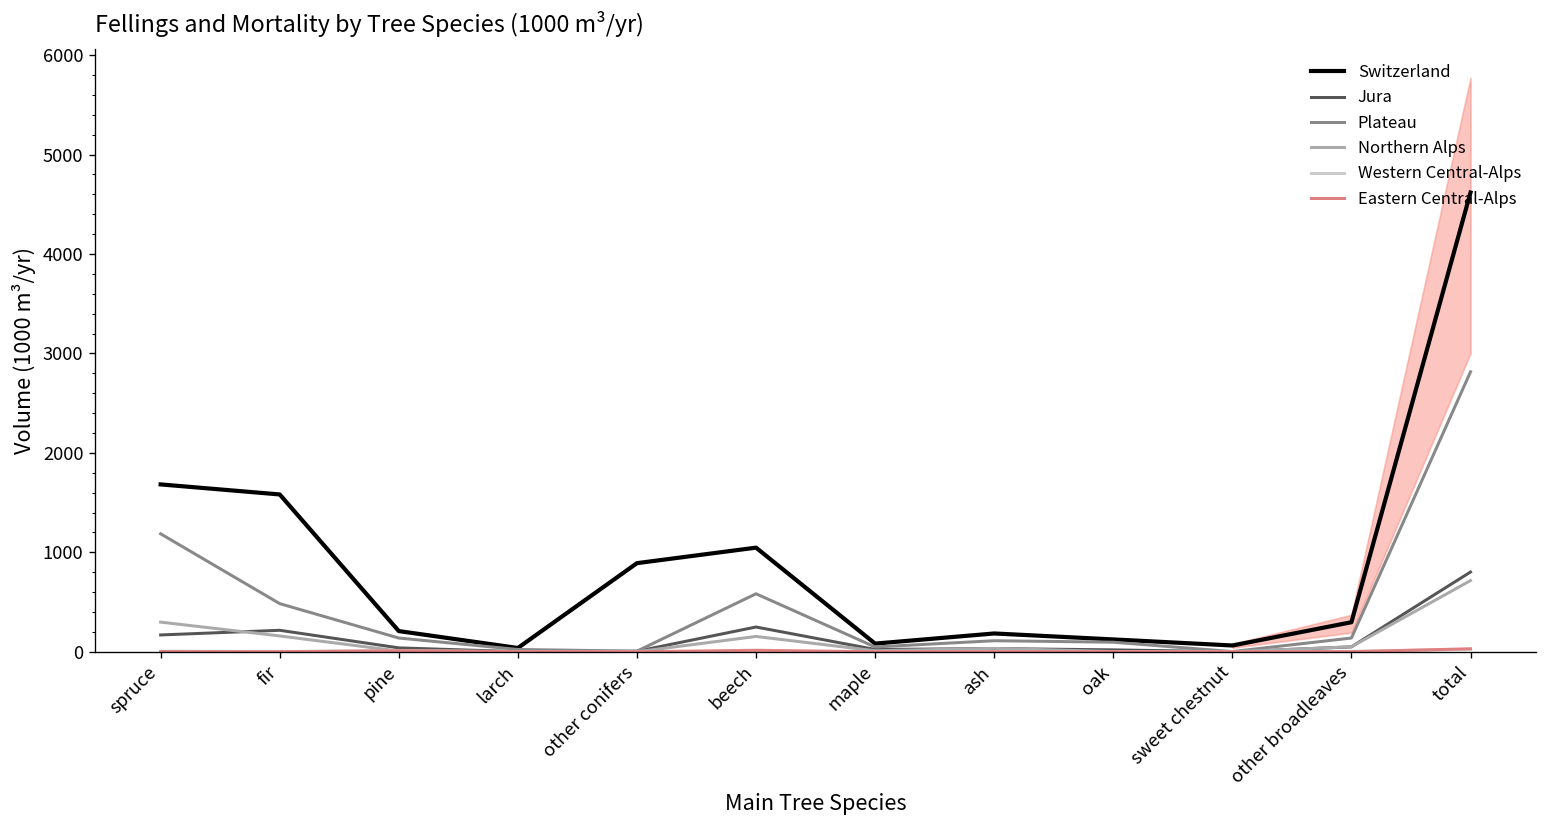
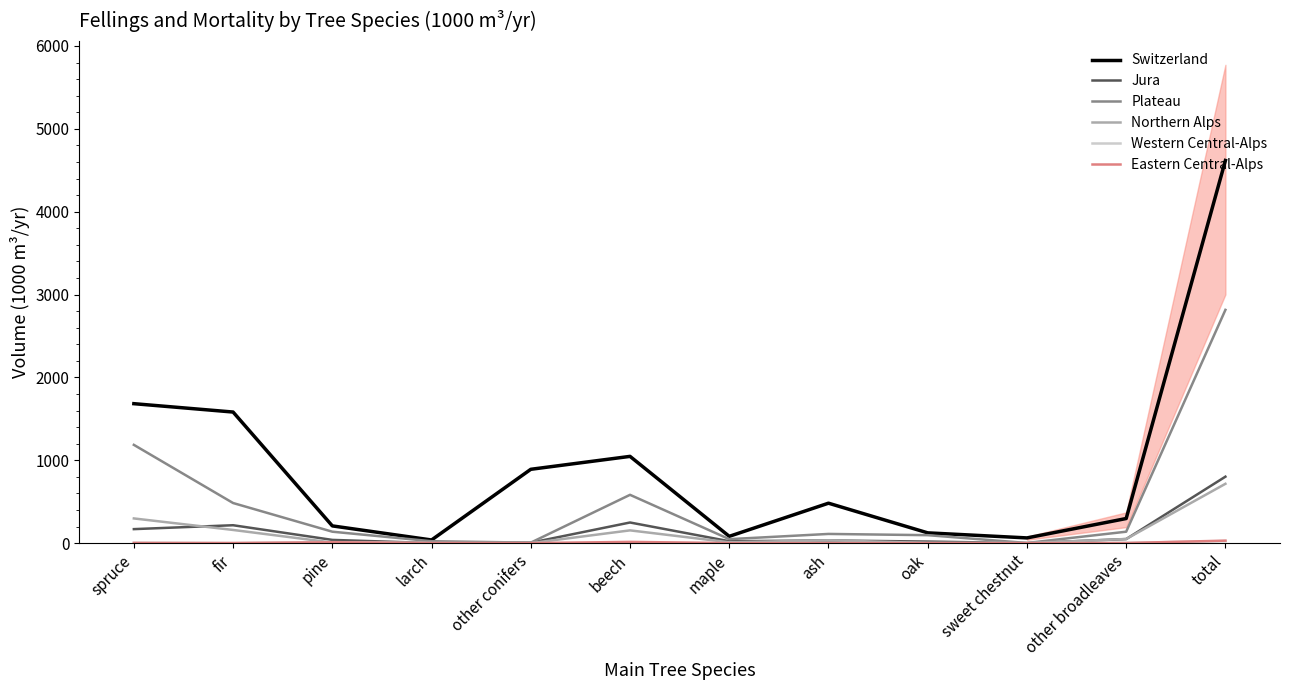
Switzerland, ash: 200 -> 500
